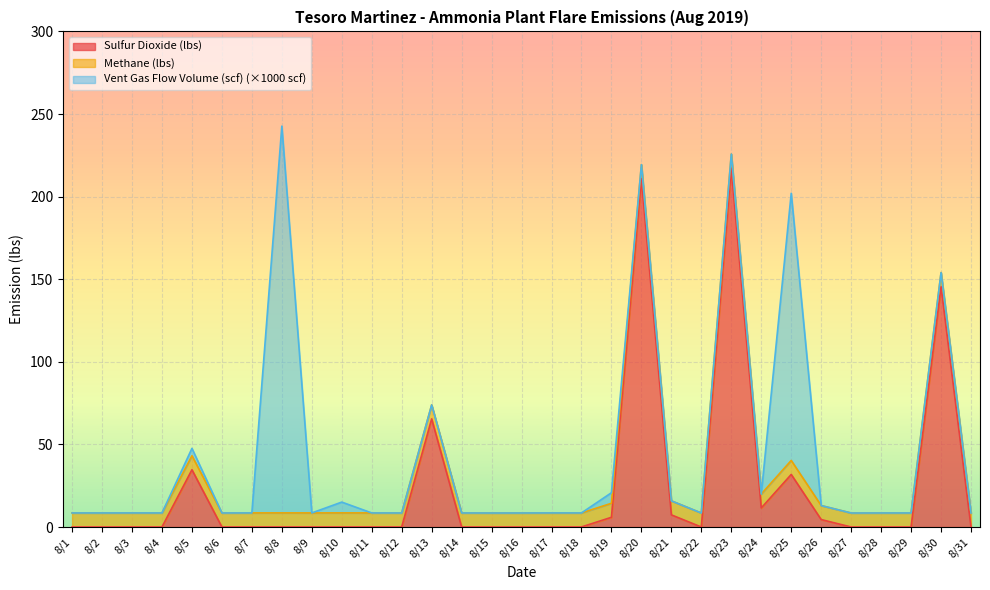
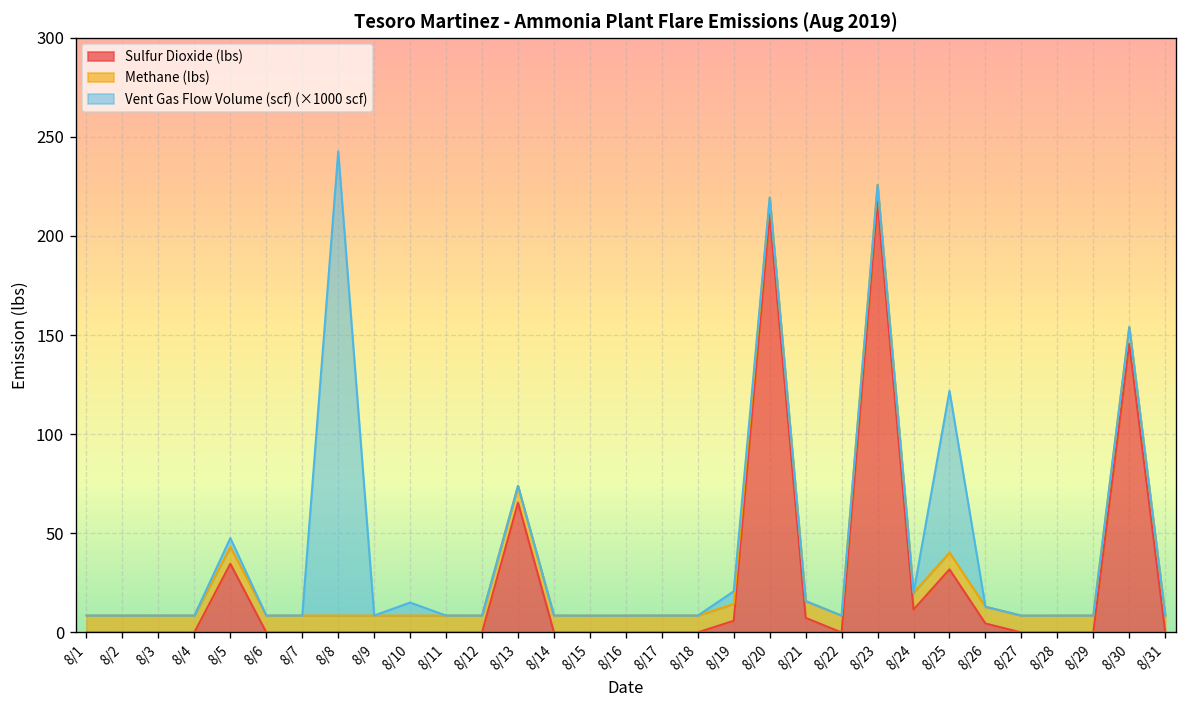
Vent Gas Flow Volume (scf) (×1000 scf), 8/25: 162 -> 82
